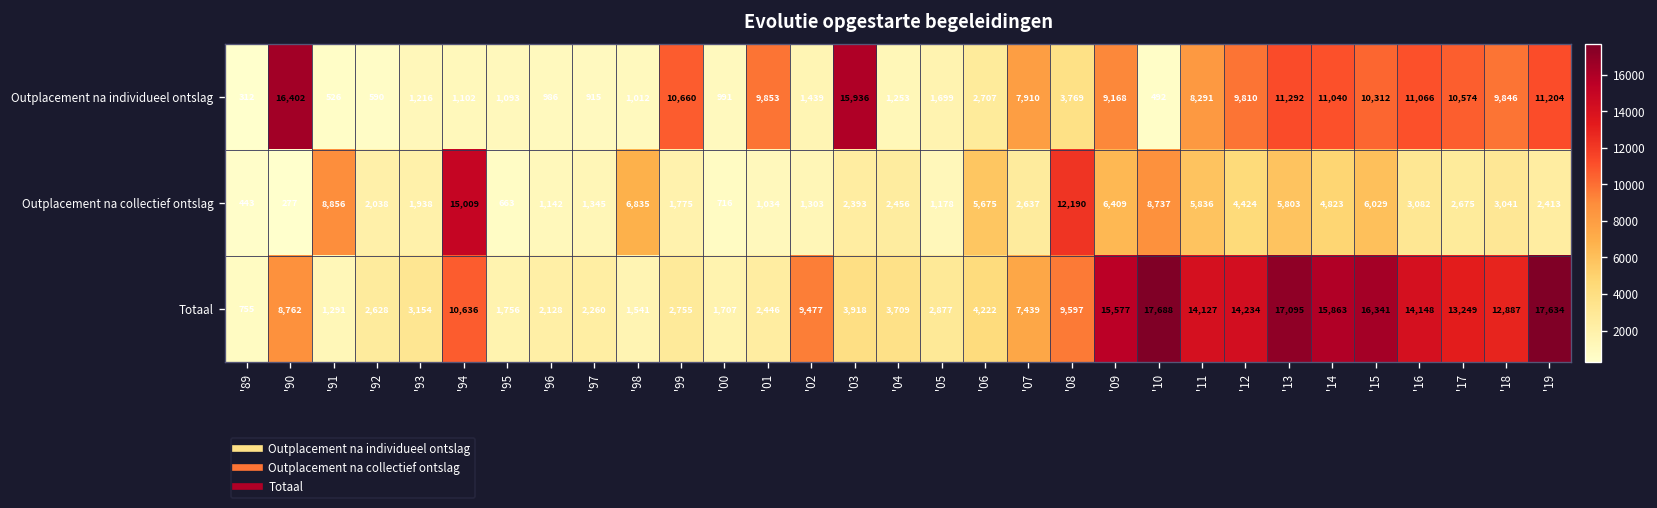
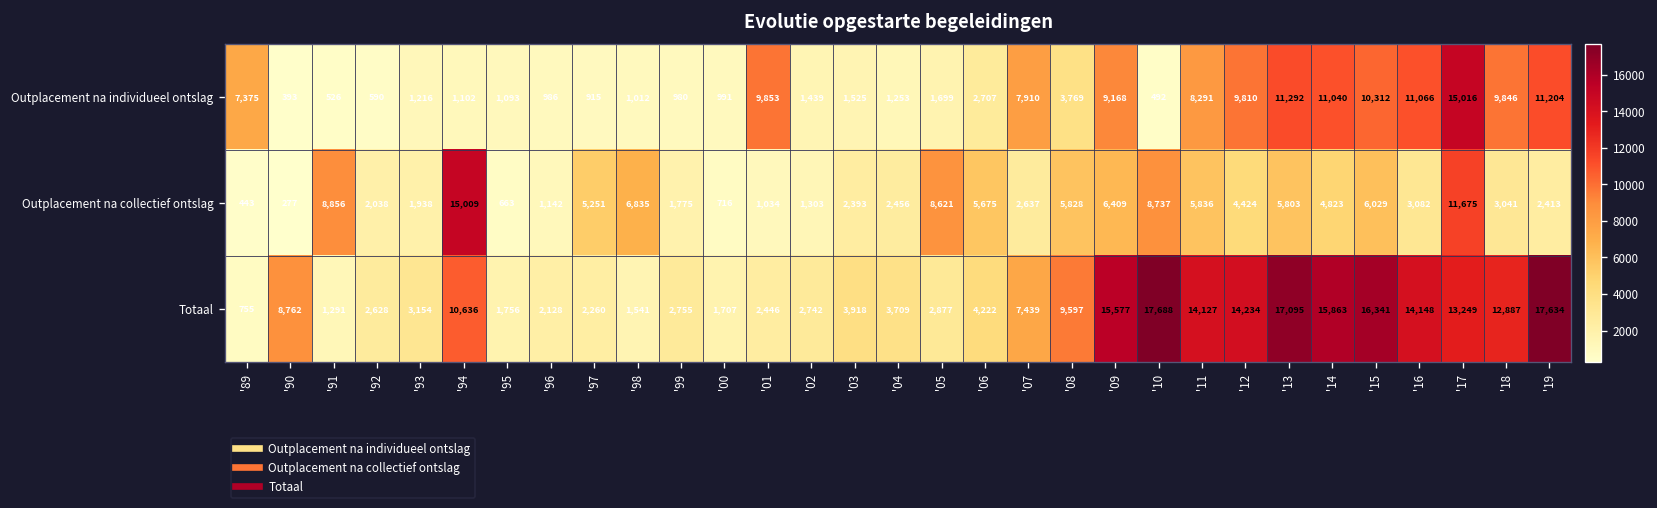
Outplacement na individueel ontslag, '89: 312 -> 7,375
Outplacement na individueel ontslag, '90: 16,402 -> 393
Outplacement na individueel ontslag, '99: 10,660 -> 980
Outplacement na individueel ontslag, '03: 15,936 -> 1,525
Outplacement na individueel ontslag, '17: 10,574 -> 15,016
Outplacement na collectief ontslag, '97: 1,345 -> 5,251
Outplacement na collectief ontslag, '05: 1,178 -> 8,621
Outplacement na collectief ontslag, '08: 12,190 -> 5,828
Outplacement na collectief ontslag, '17: 2,675 -> 11,675
Totaal, '02: 9,477 -> 2,742
